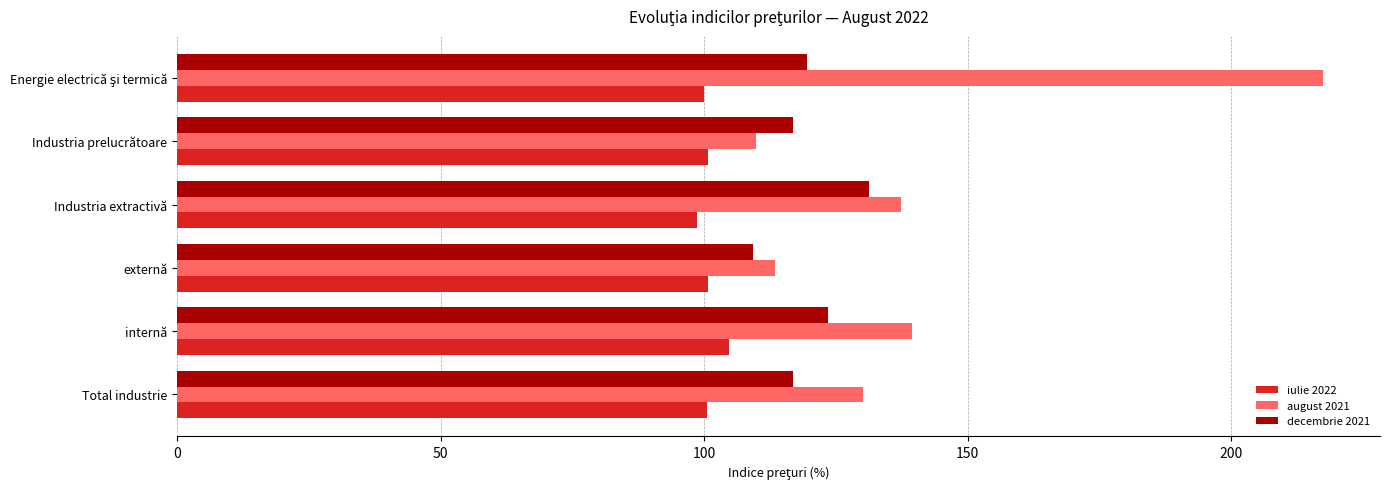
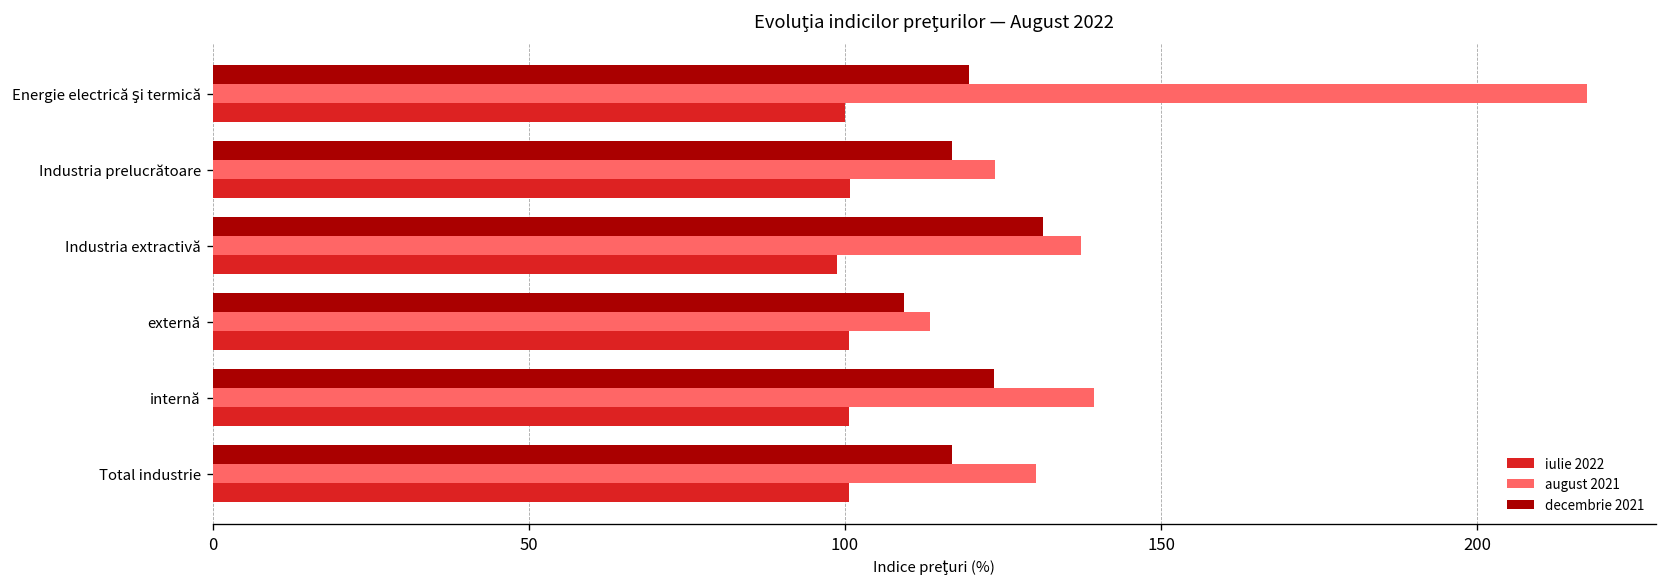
august 2021, Industria prelucrătoare: 110 -> 124
iulie 2022, internă: 105 -> 101
